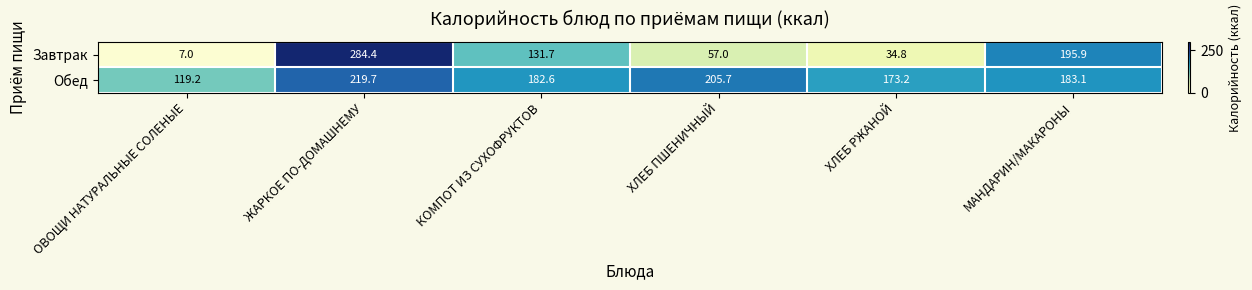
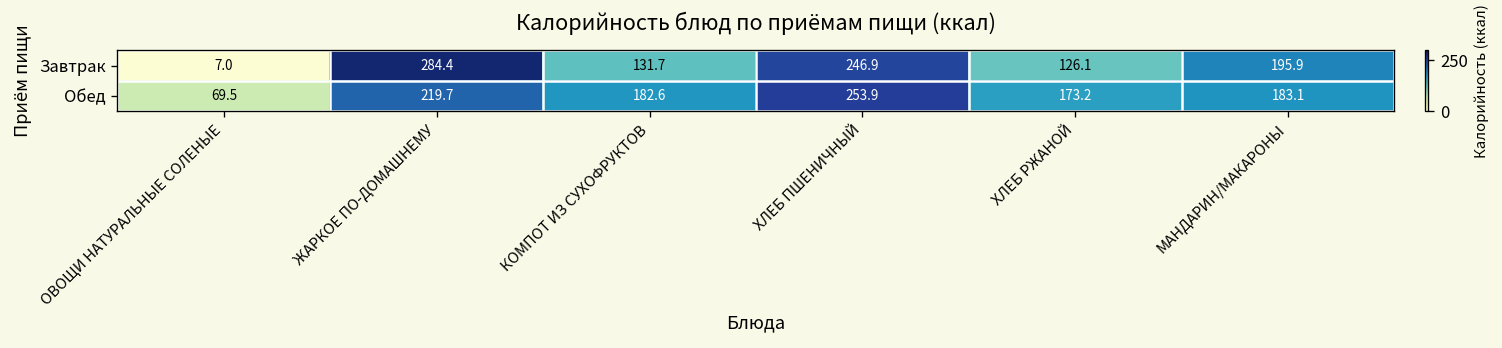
Завтрак, ХЛЕБ ПШЕНИЧНЫЙ: 57.0 -> 246.9
Завтрак, ХЛЕБ РЖАНОЙ: 34.8 -> 126.1
Обед, ОВОЩИ НАТУРАЛЬНЫЕ СОЛЕНЫЕ: 119.2 -> 69.5
Обед, ХЛЕБ ПШЕНИЧНЫЙ: 205.7 -> 253.9
